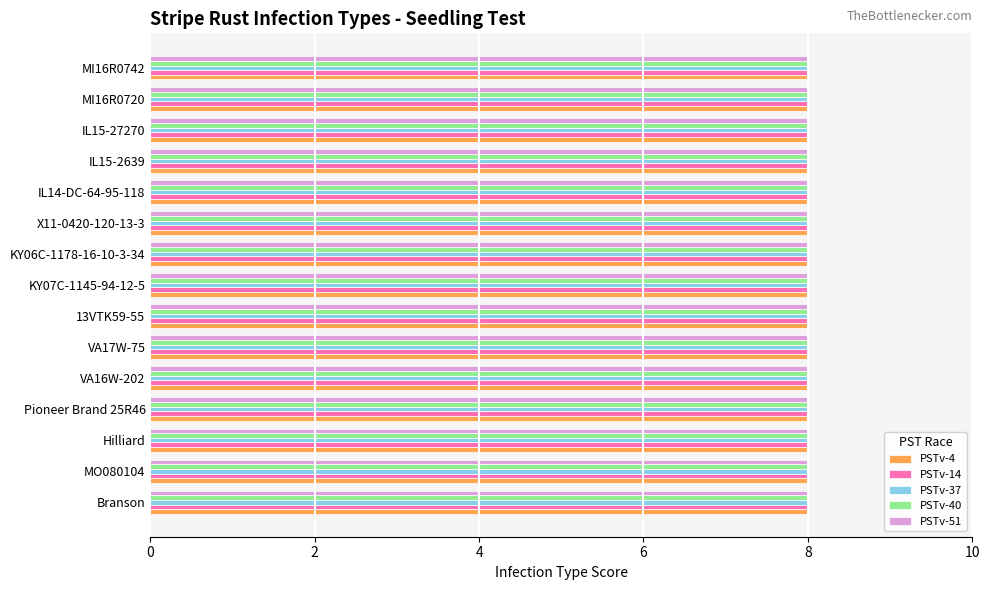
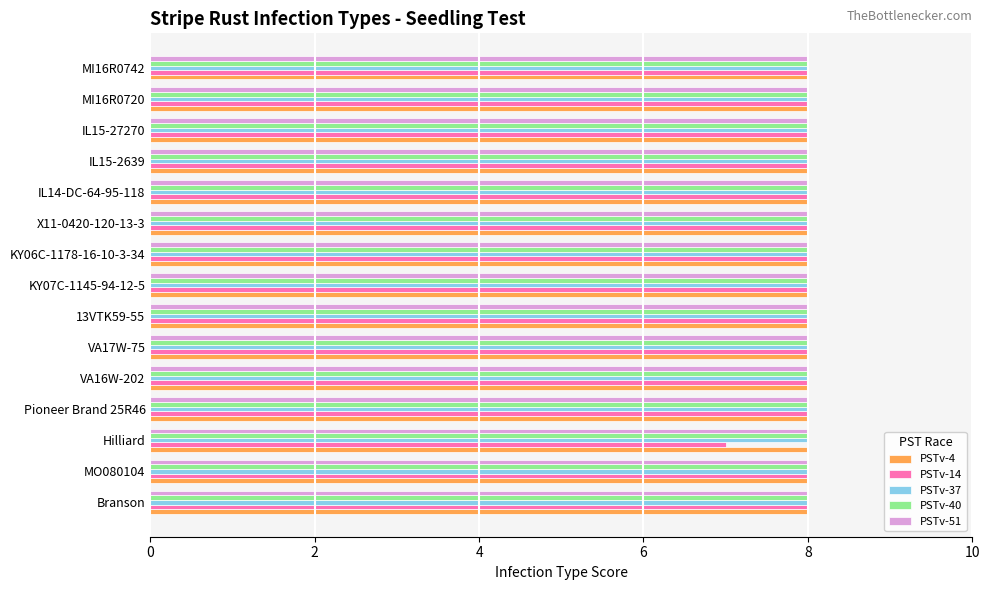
PSTv-14, Hilliard: 8 -> 7
